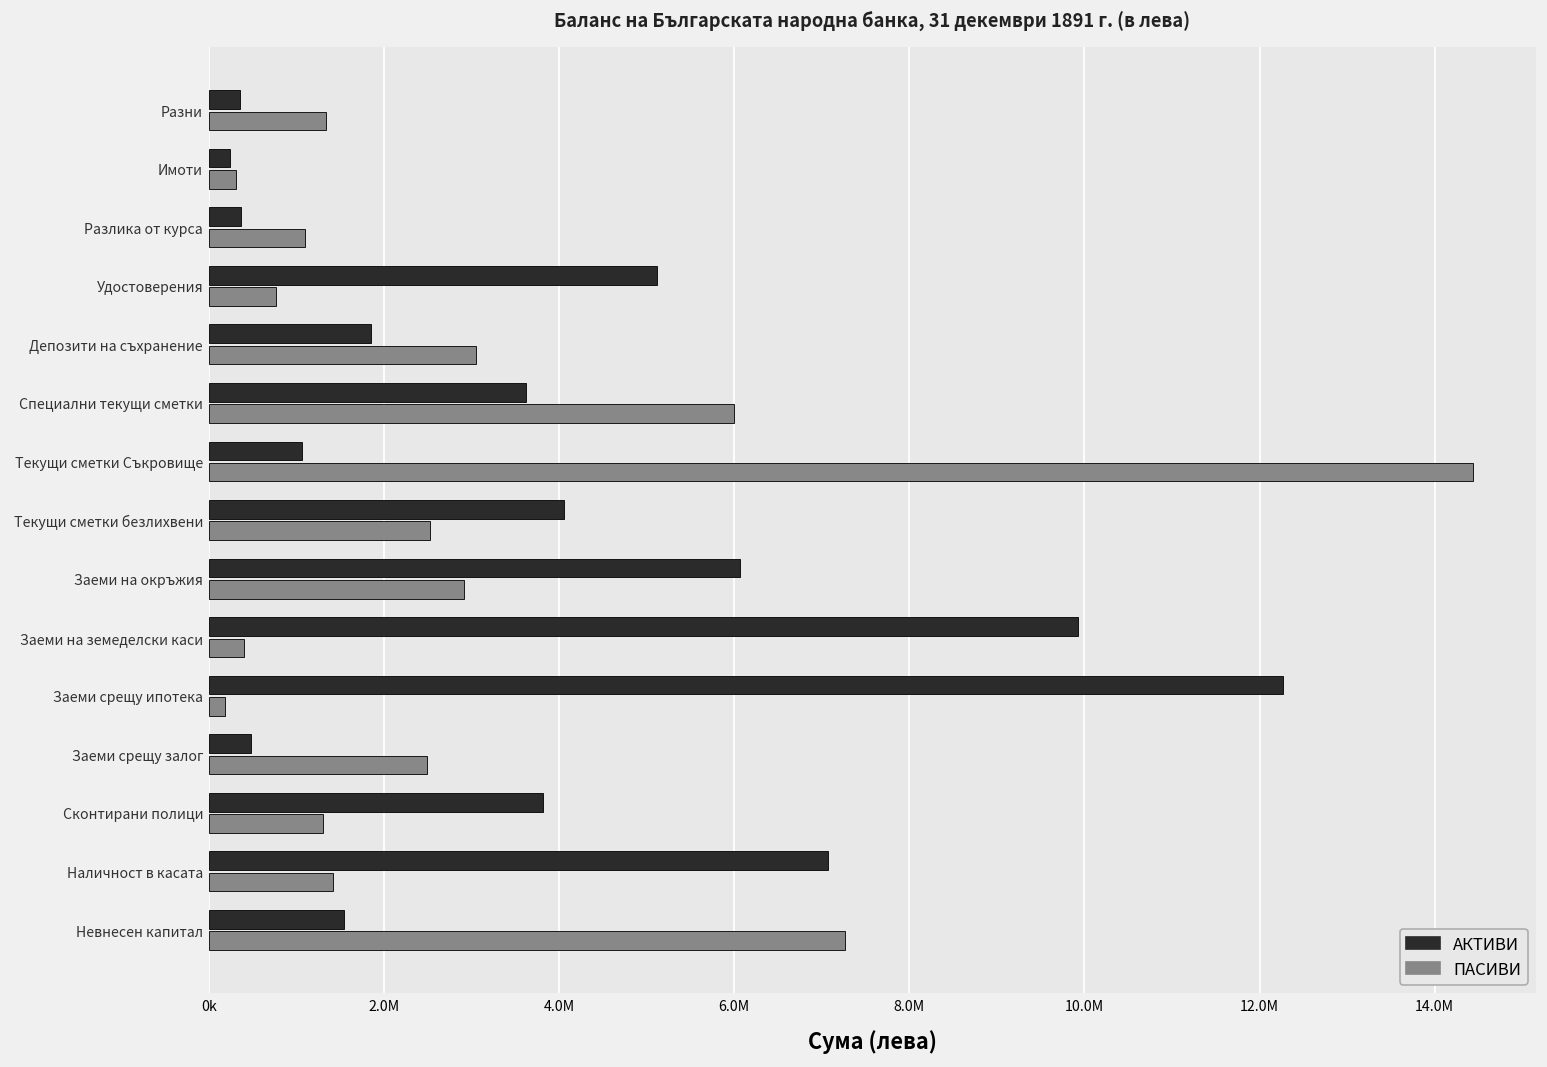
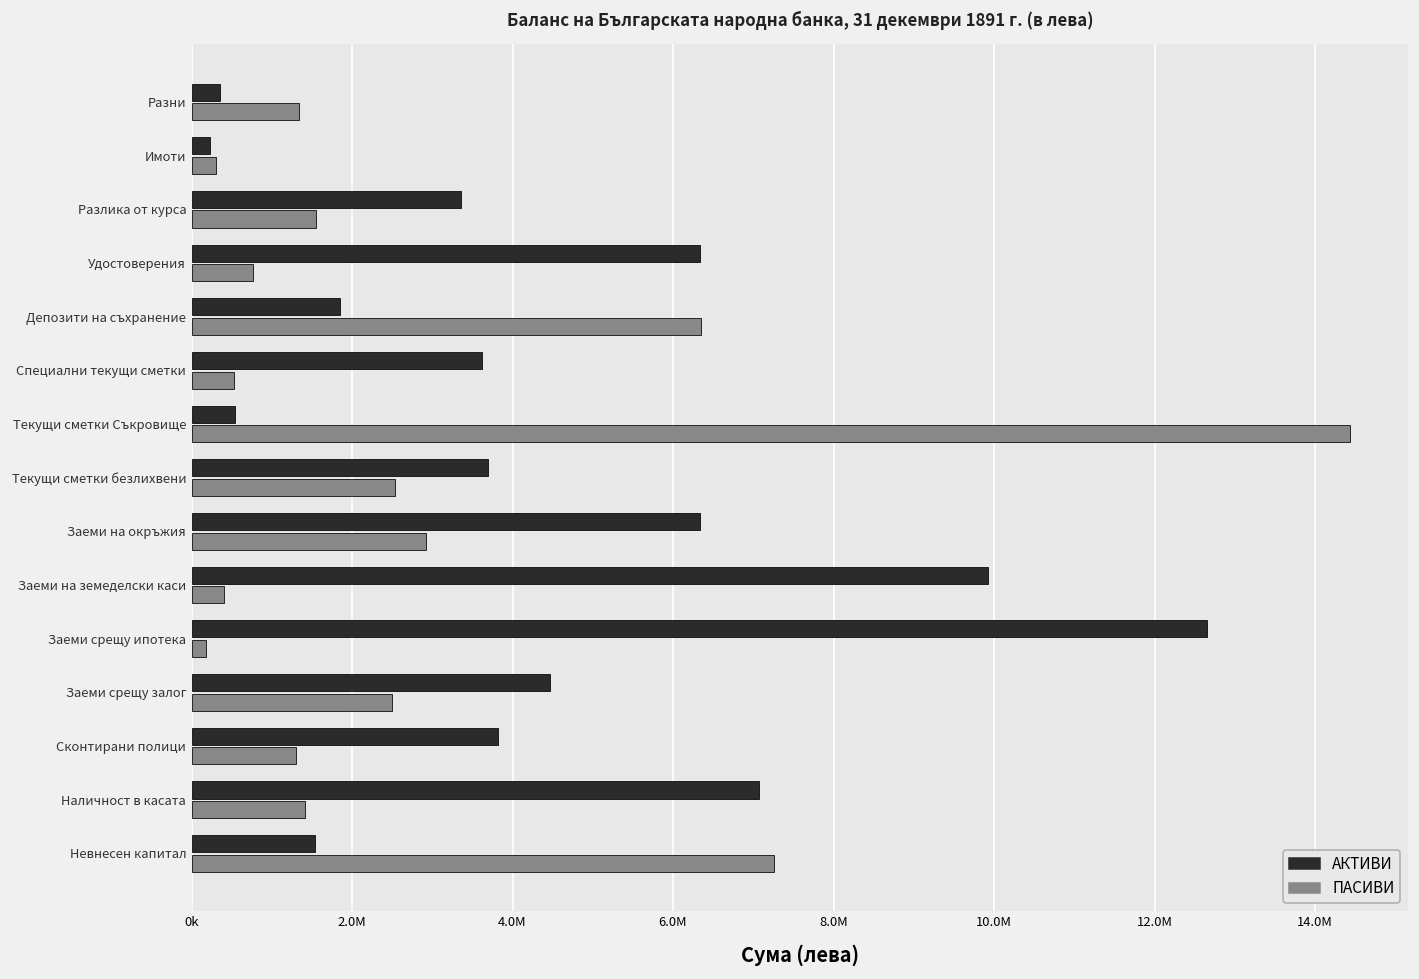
АКТИВИ, Разлика от курса: 400000 -> 3400000
ПАСИВИ, Разлика от курса: 1100000 -> 1500000
АКТИВИ, Удостоверения: 5100000 -> 6300000
ПАСИВИ, Депозити на съхранение: 3100000 -> 6400000
ПАСИВИ, Специални текущи сметки: 6000000 -> 500000
АКТИВИ, Текущи сметки Съкровище: 1100000 -> 500000
АКТИВИ, Текущи сметки безлихвени: 4100000 -> 3700000
АКТИВИ, Заеми на окръжия: 6100000 -> 6300000
АКТИВИ, Заеми срещу ипотека: 12300000 -> 12700000
АКТИВИ, Заеми срещу залог: 500000 -> 4500000
